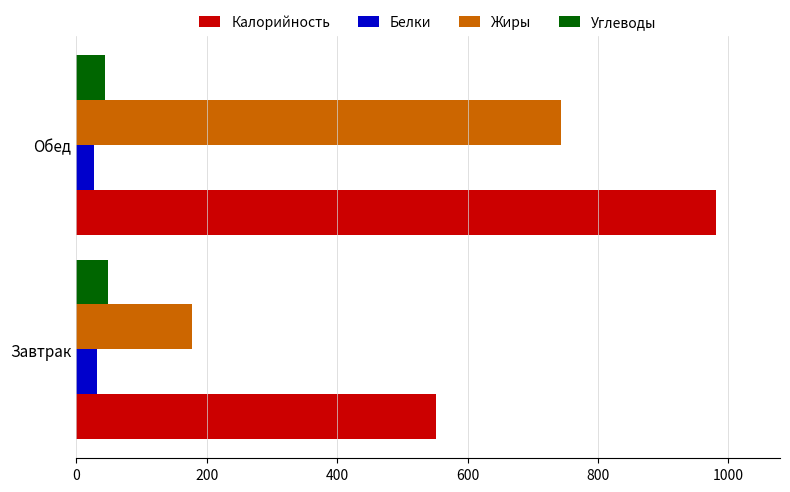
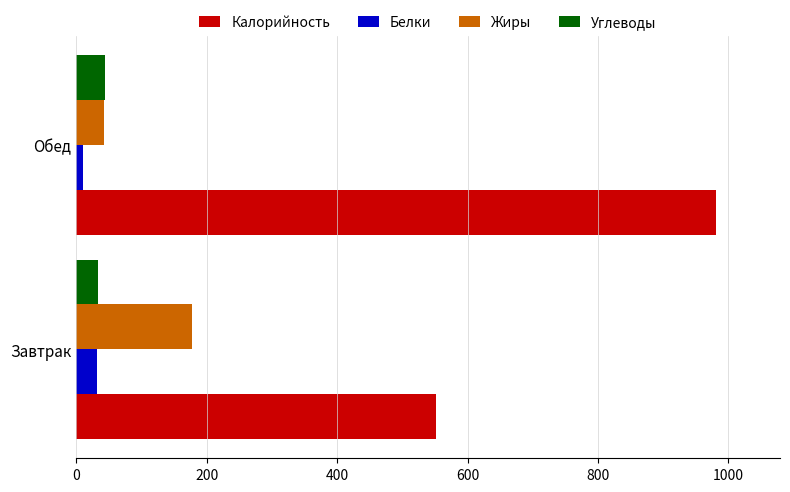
Жиры, Обед: 740 -> 40
Белки, Обед: 30 -> 10
Углеводы, Завтрак: 50 -> 30
